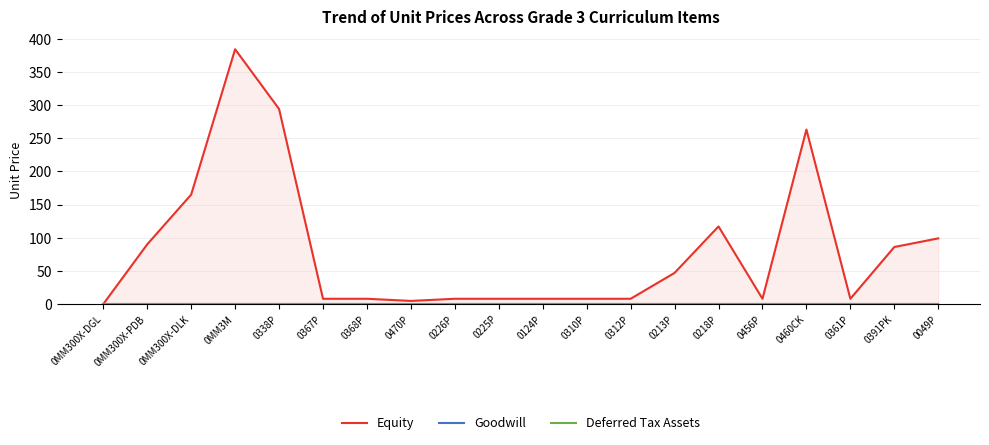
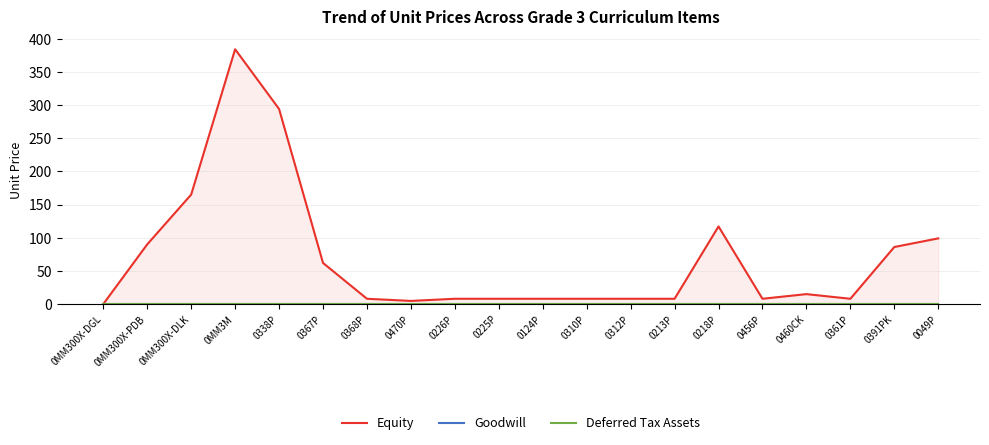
Equity, 0367P: 10 -> 60
Equity, 0213P: 50 -> 10
Equity, 0460CK: 260 -> 20
